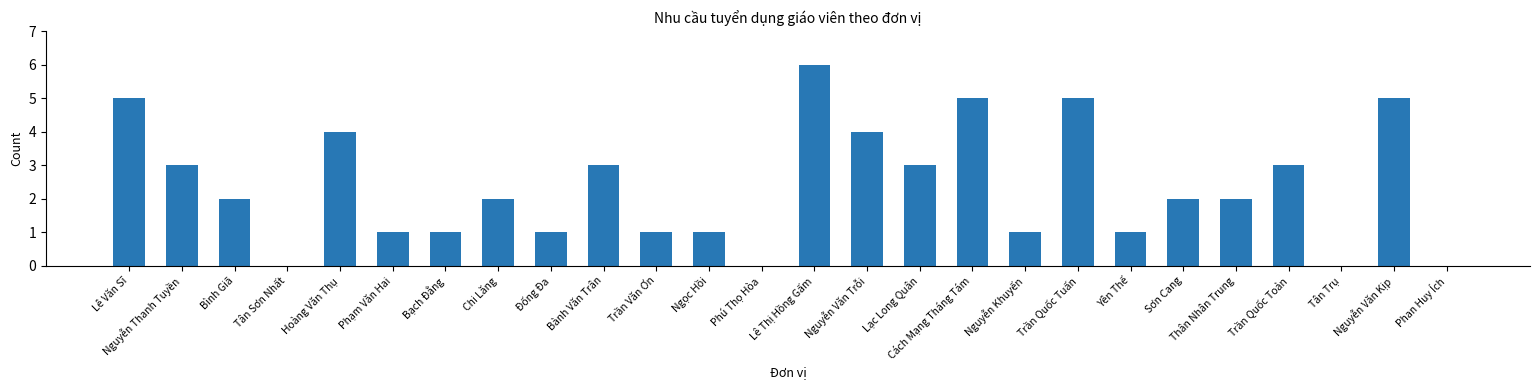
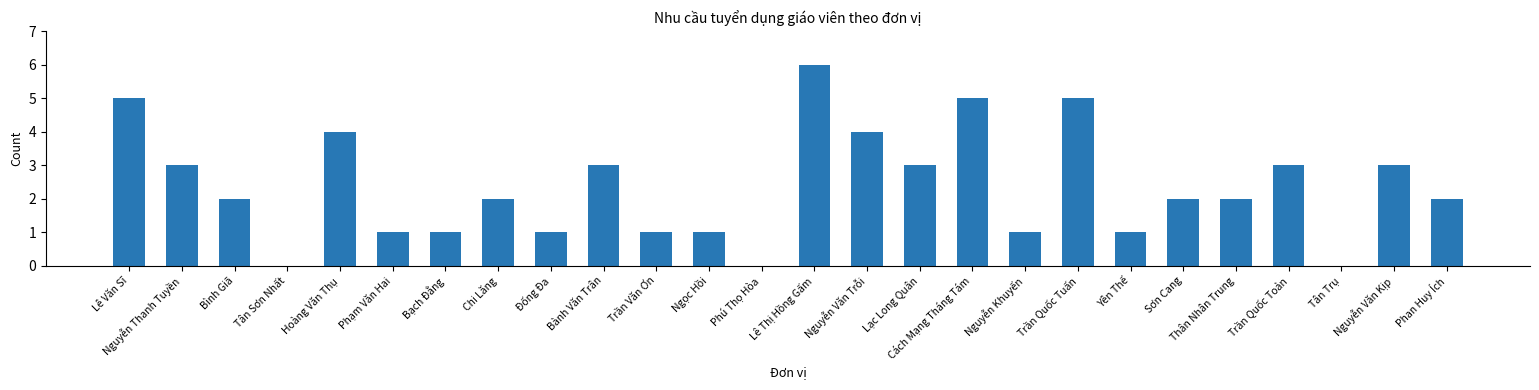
Nguyễn Văn Kịp: 5 -> 3
Phan Huy Ích: 0 -> 2
